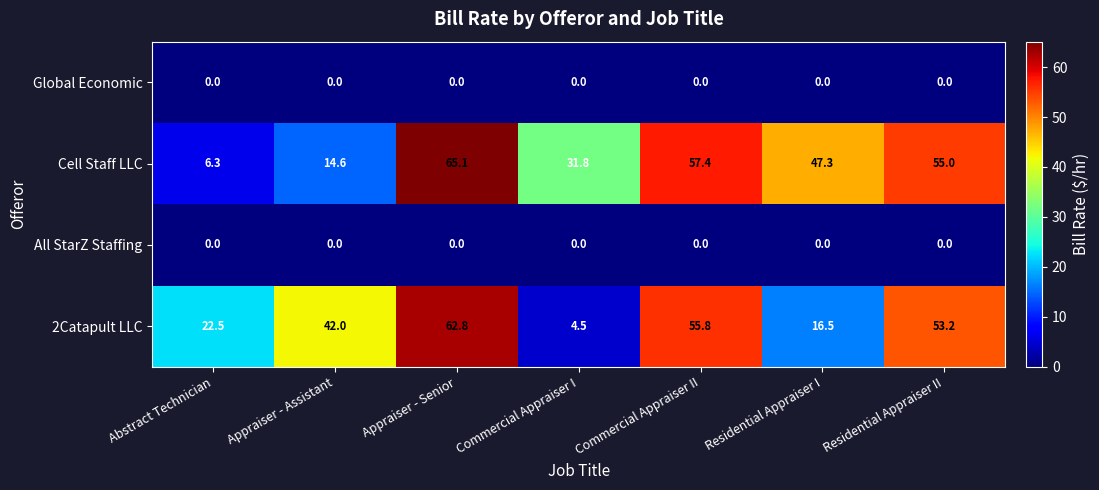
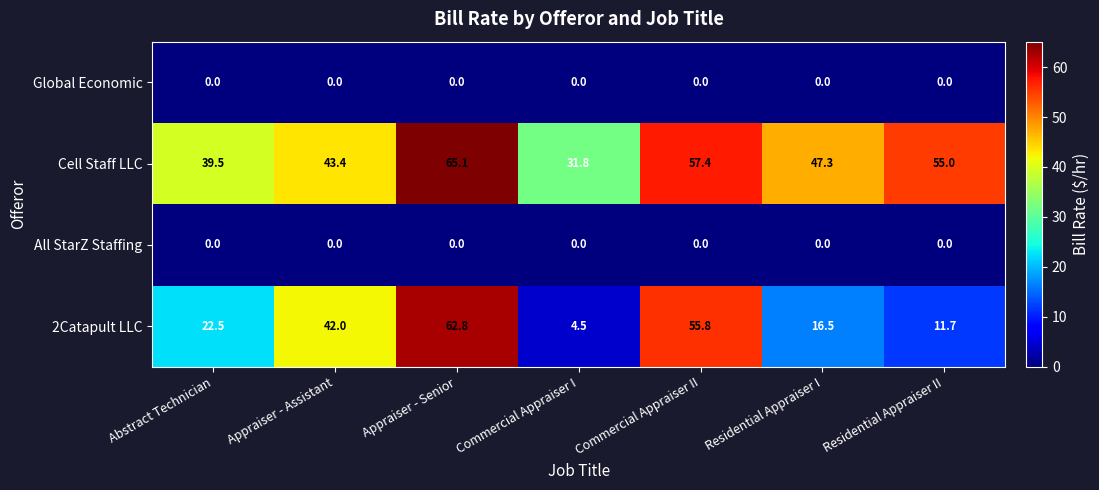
Cell Staff LLC, Abstract Technician: 6.3 -> 39.5
Cell Staff LLC, Appraiser - Assistant: 14.6 -> 43.4
2Catapult LLC, Residential Appraiser II: 53.2 -> 11.7
